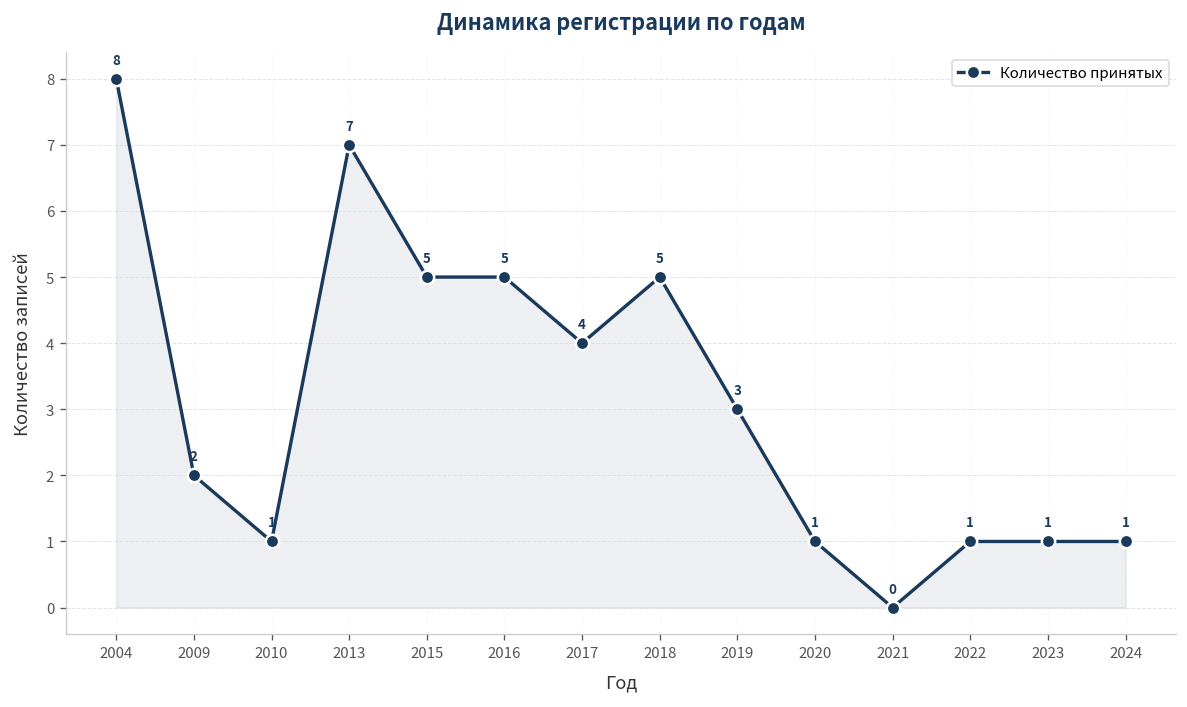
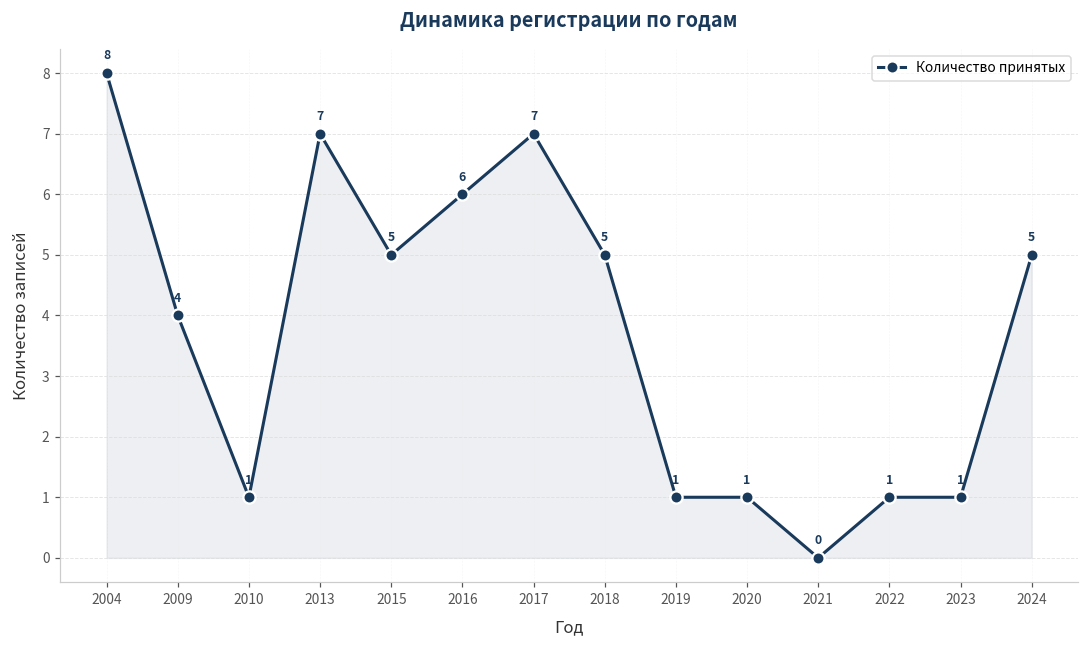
2009: 2 -> 4
2016: 5 -> 6
2017: 4 -> 7
2019: 3 -> 1
2024: 1 -> 5
